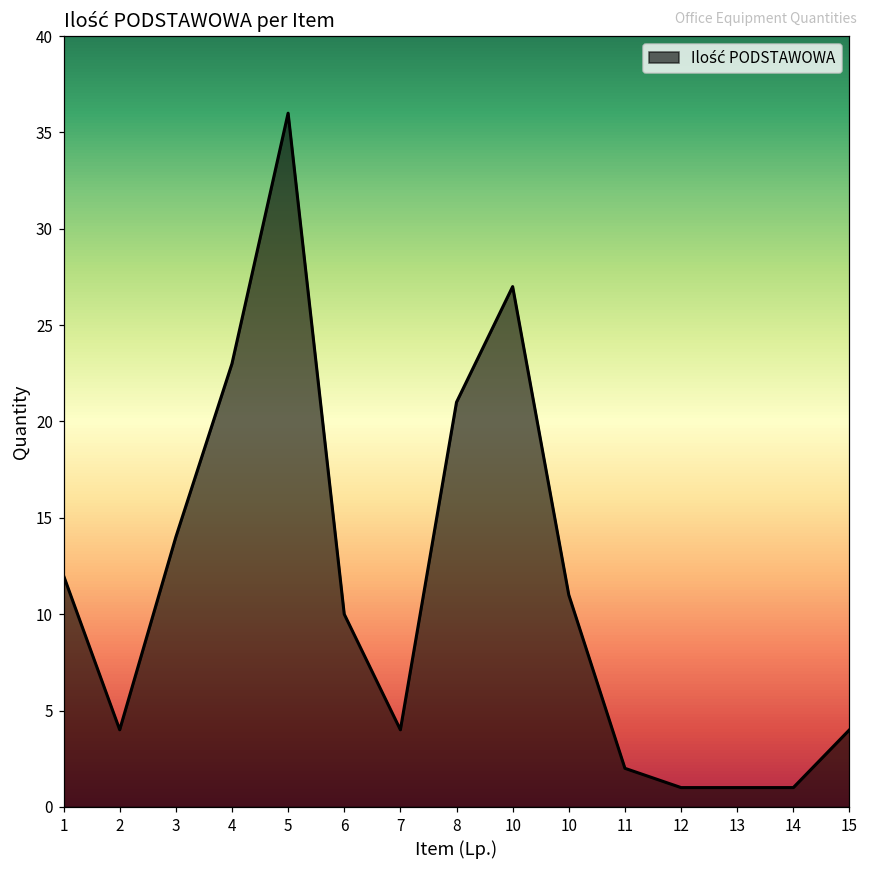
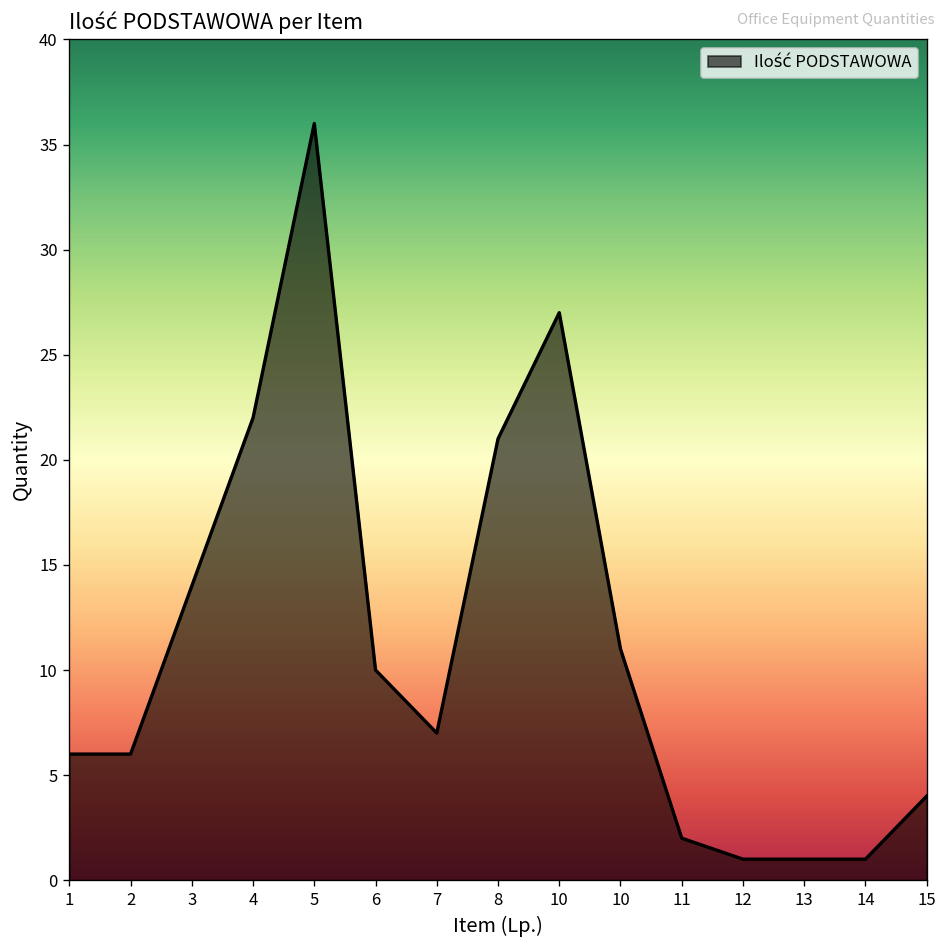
1: 12 -> 6
2: 4 -> 6
4: 23 -> 22
7: 4 -> 7
